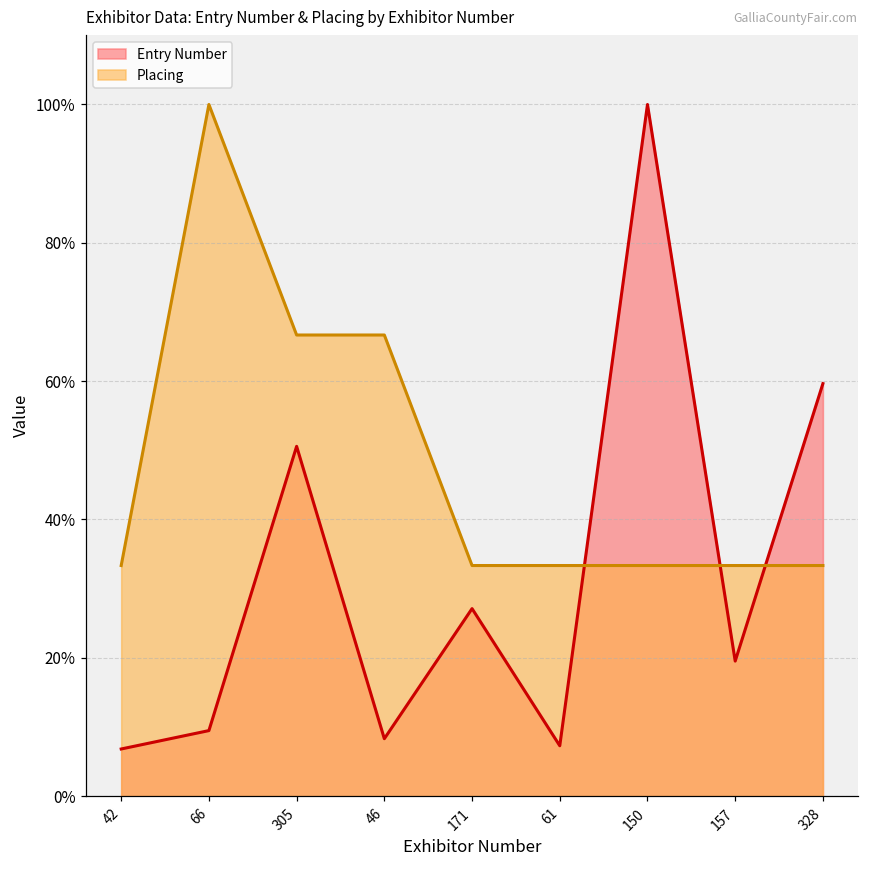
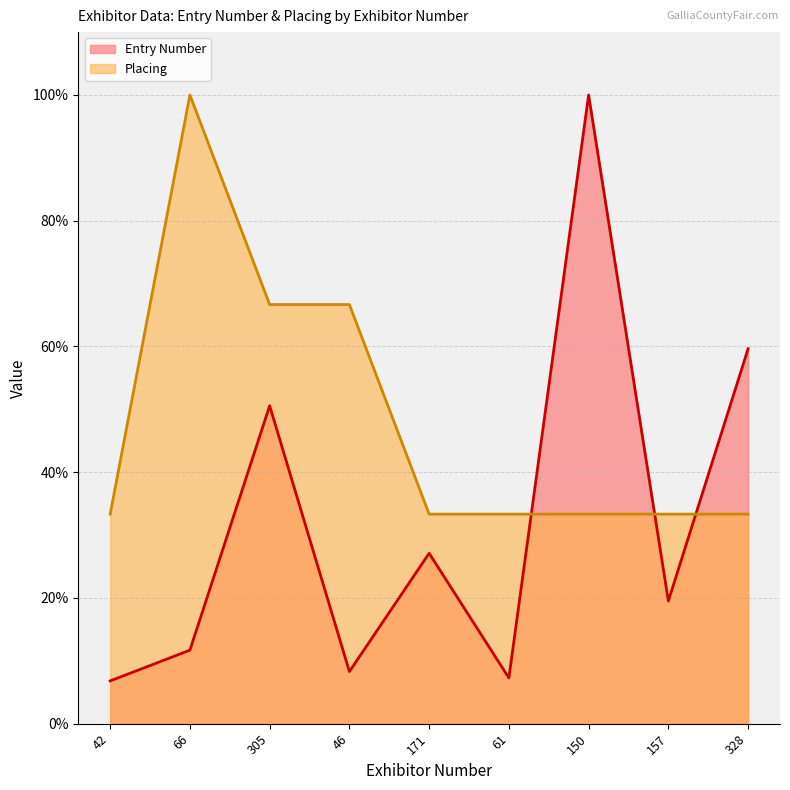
Entry Number, 66: 9% -> 12%
